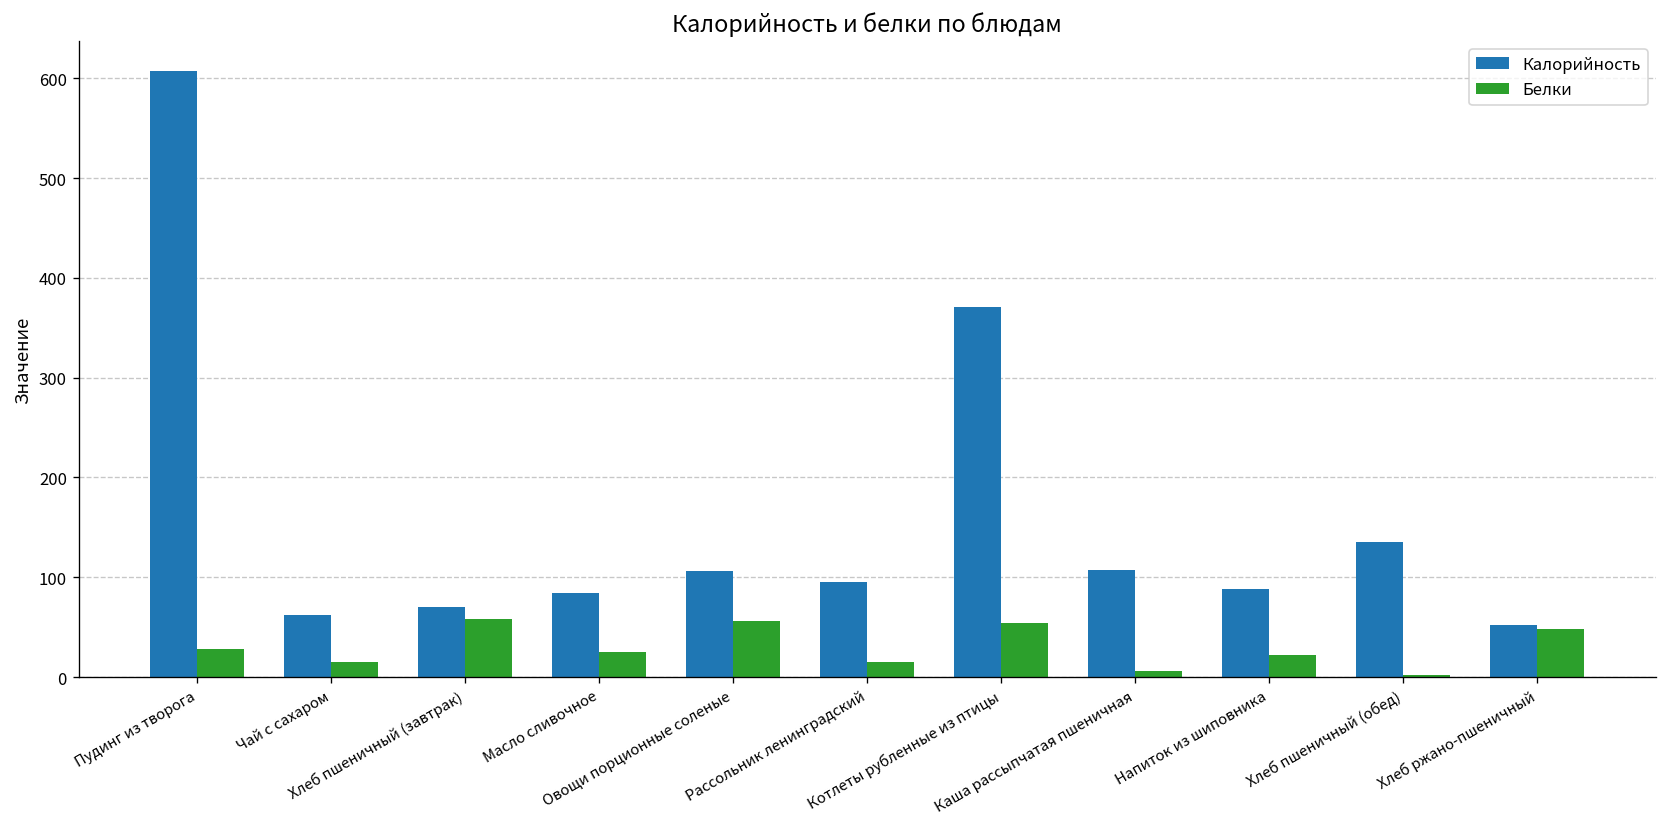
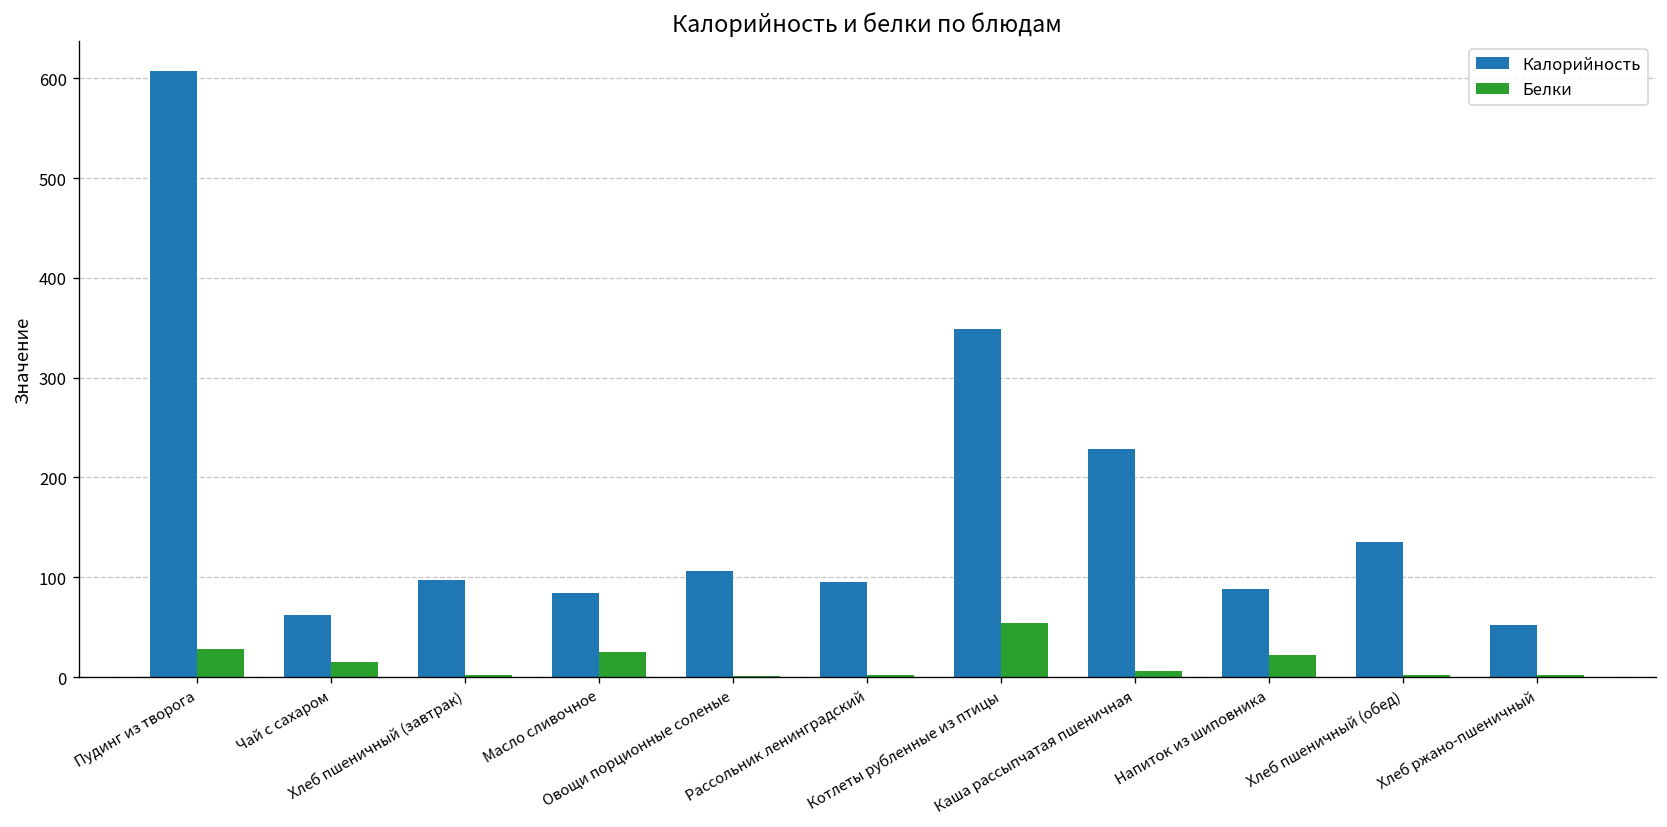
Калорийность, Хлеб пшеничный (завтрак): 70 -> 100
Белки, Хлеб пшеничный (завтрак): 60 -> 0
Белки, Овощи порционные соленые: 60 -> 0
Белки, Рассольник ленинградский: 10 -> 0
Калорийность, Котлеты рубленные из птицы: 370 -> 350
Калорийность, Каша рассыпчатая пшеничная: 110 -> 230
Белки, Хлеб ржано-пшеничный: 50 -> 0
